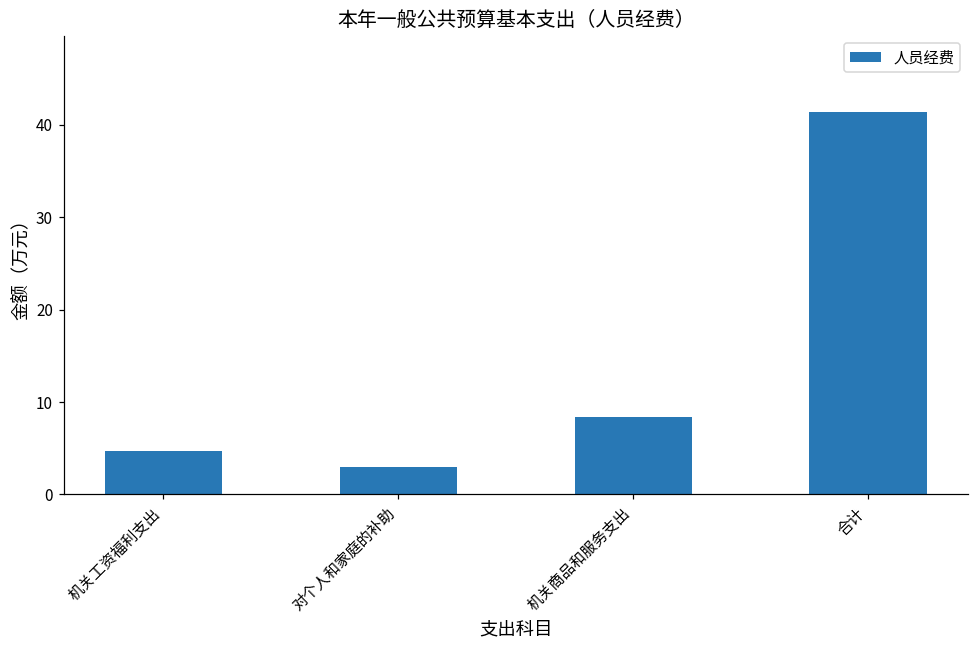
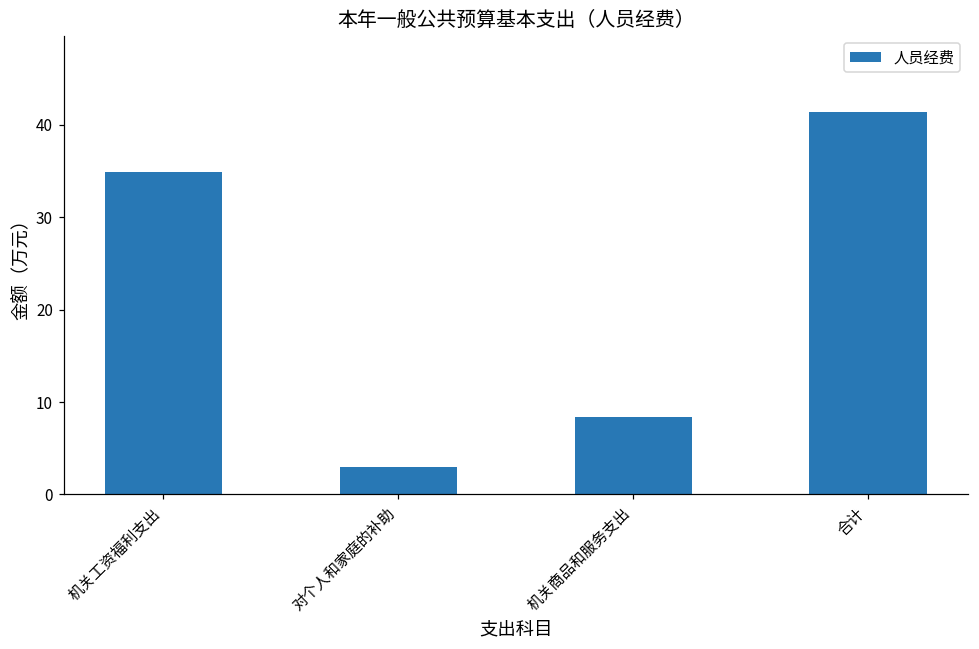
机关工资福利支出: 5 -> 35
